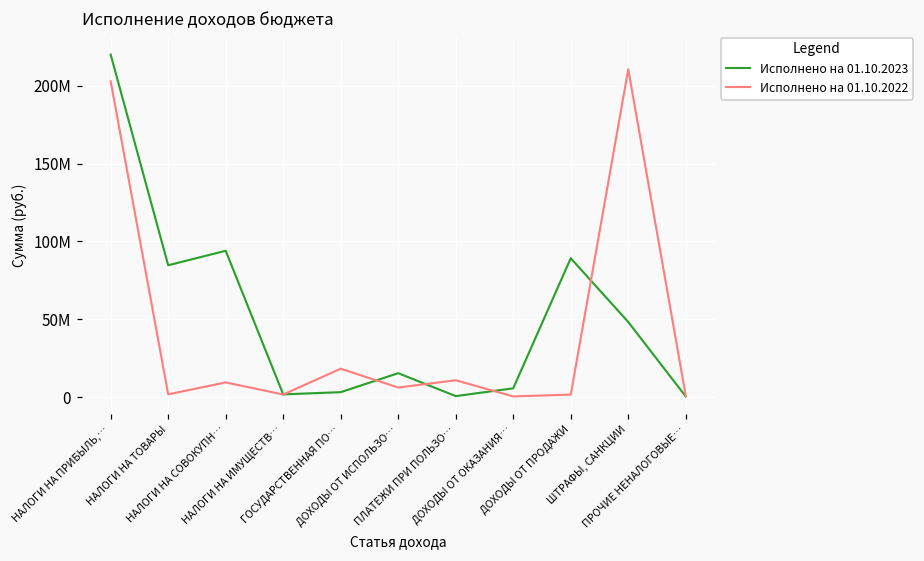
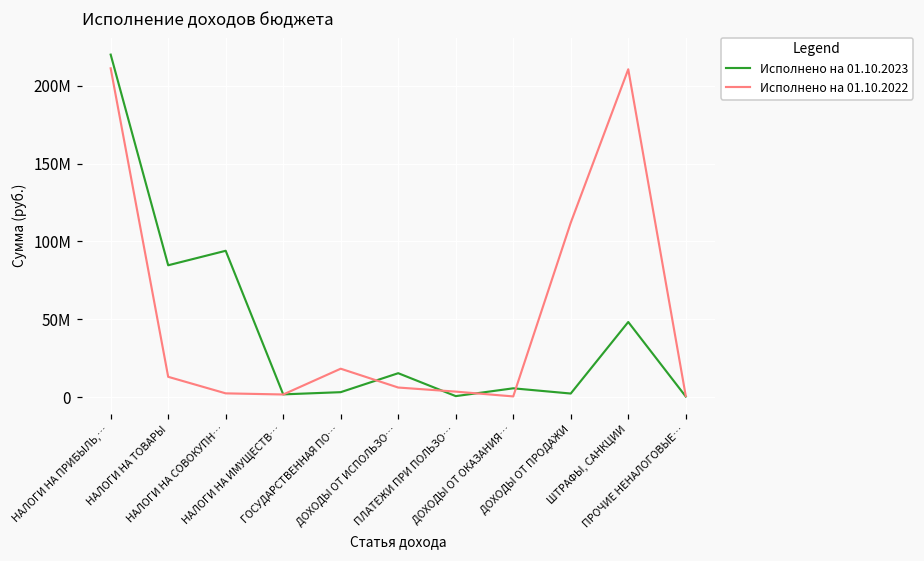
Исполнено на 01.10.2022, НАЛОГИ НА ПРИБЫЛЬ,…: 203000000 -> 211000000
Исполнено на 01.10.2022, НАЛОГИ НА ТОВАРЫ: 2000000 -> 13000000
Исполнено на 01.10.2022, НАЛОГИ НА СОВОКУПН…: 9000000 -> 2000000
Исполнено на 01.10.2022, ПЛАТЕЖИ ПРИ ПОЛЬЗО…: 11000000 -> 4000000
Исполнено на 01.10.2023, ДОХОДЫ ОТ ПРОДАЖИ: 89000000 -> 2000000
Исполнено на 01.10.2022, ДОХОДЫ ОТ ПРОДАЖИ: 2000000 -> 112000000
